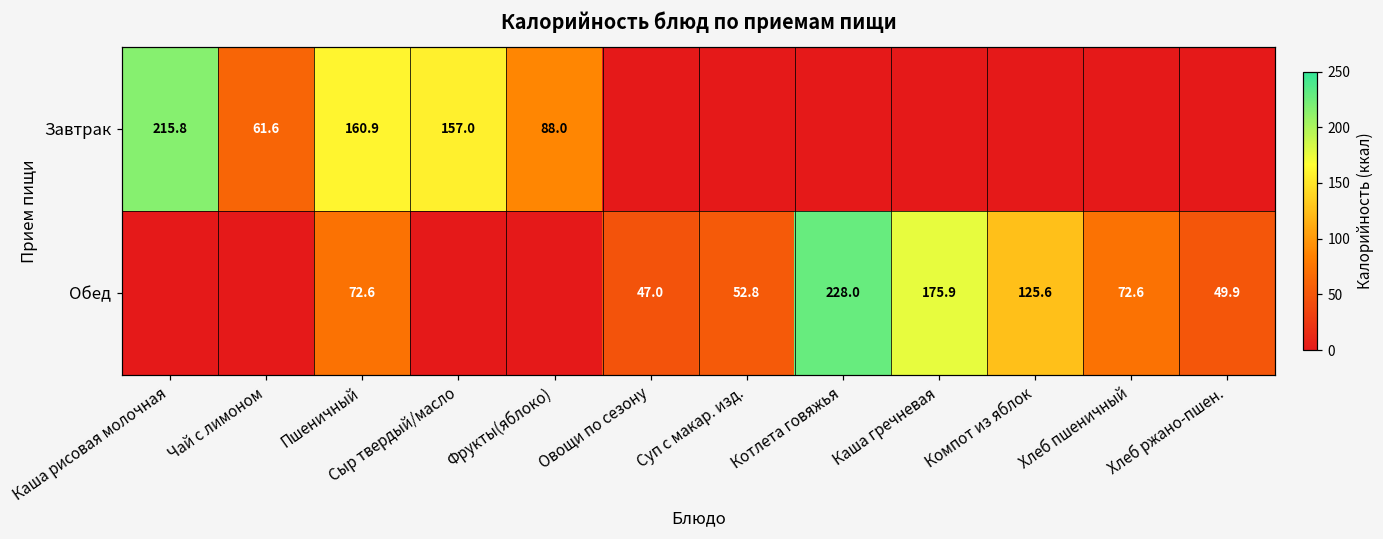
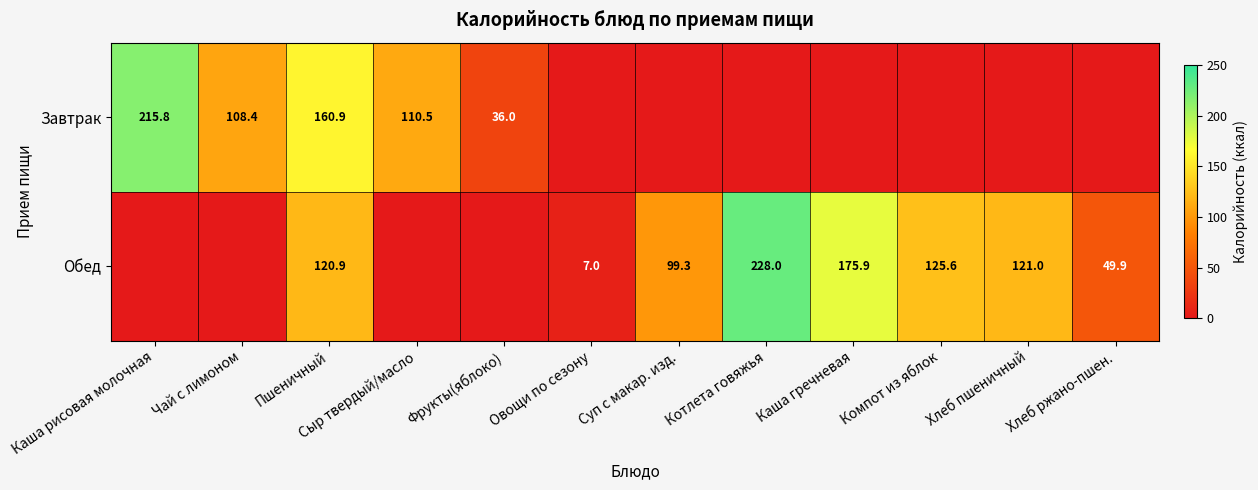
Завтрак, Чай с лимоном: 61.6 -> 108.4
Завтрак, Сыр твердый/масло: 157.0 -> 110.5
Завтрак, Фрукты(яблоко): 88.0 -> 36.0
Обед, Пшеничный: 72.6 -> 120.9
Обед, Овощи по сезону: 47.0 -> 7.0
Обед, Суп с макар. изд.: 52.8 -> 99.3
Обед, Хлеб пшеничный: 72.6 -> 121.0
